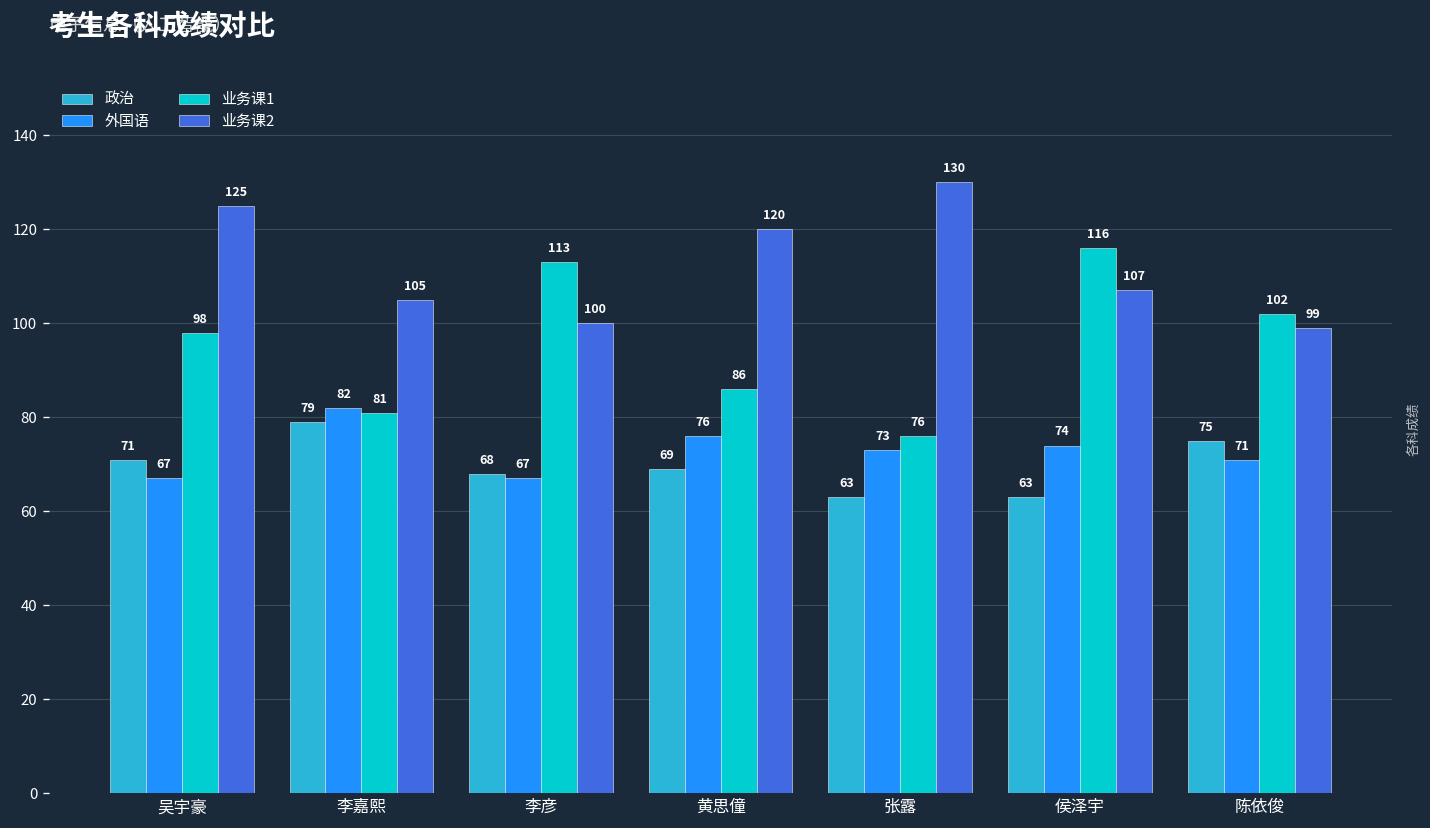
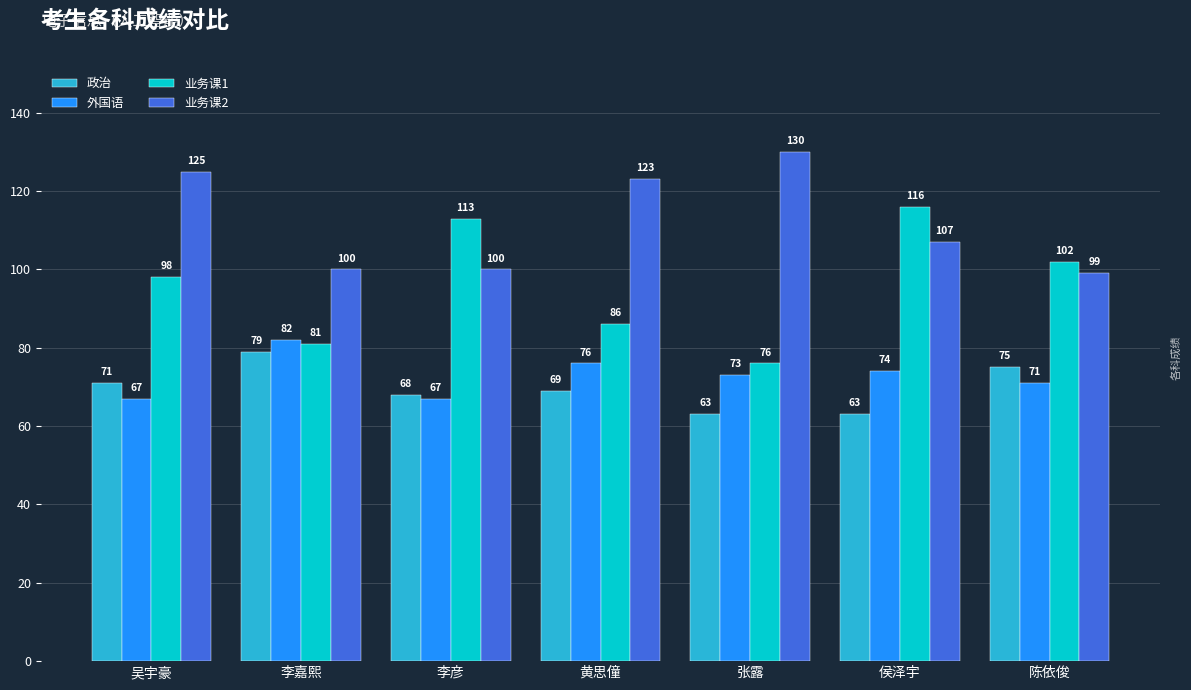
业务课2, 李嘉熙: 105 -> 100
业务课2, 黄思僮: 120 -> 123
